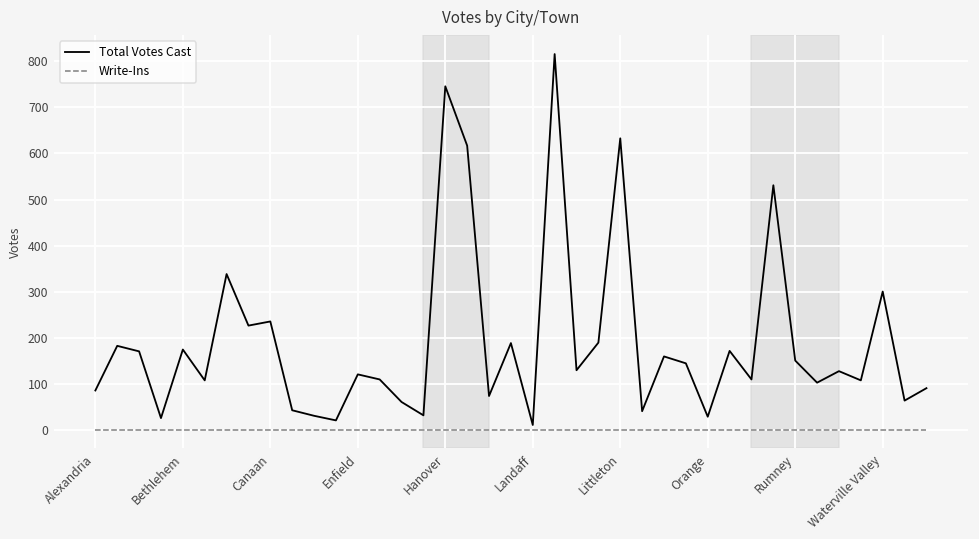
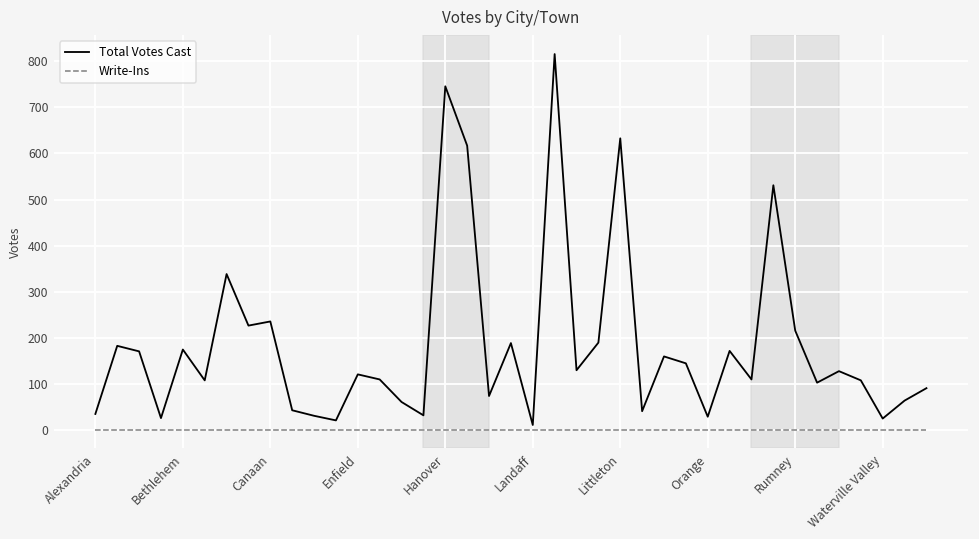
Total Votes Cast, Alexandria: 90 -> 30
Total Votes Cast, Rumney: 150 -> 220
Total Votes Cast, Waterville Valley: 300 -> 20
